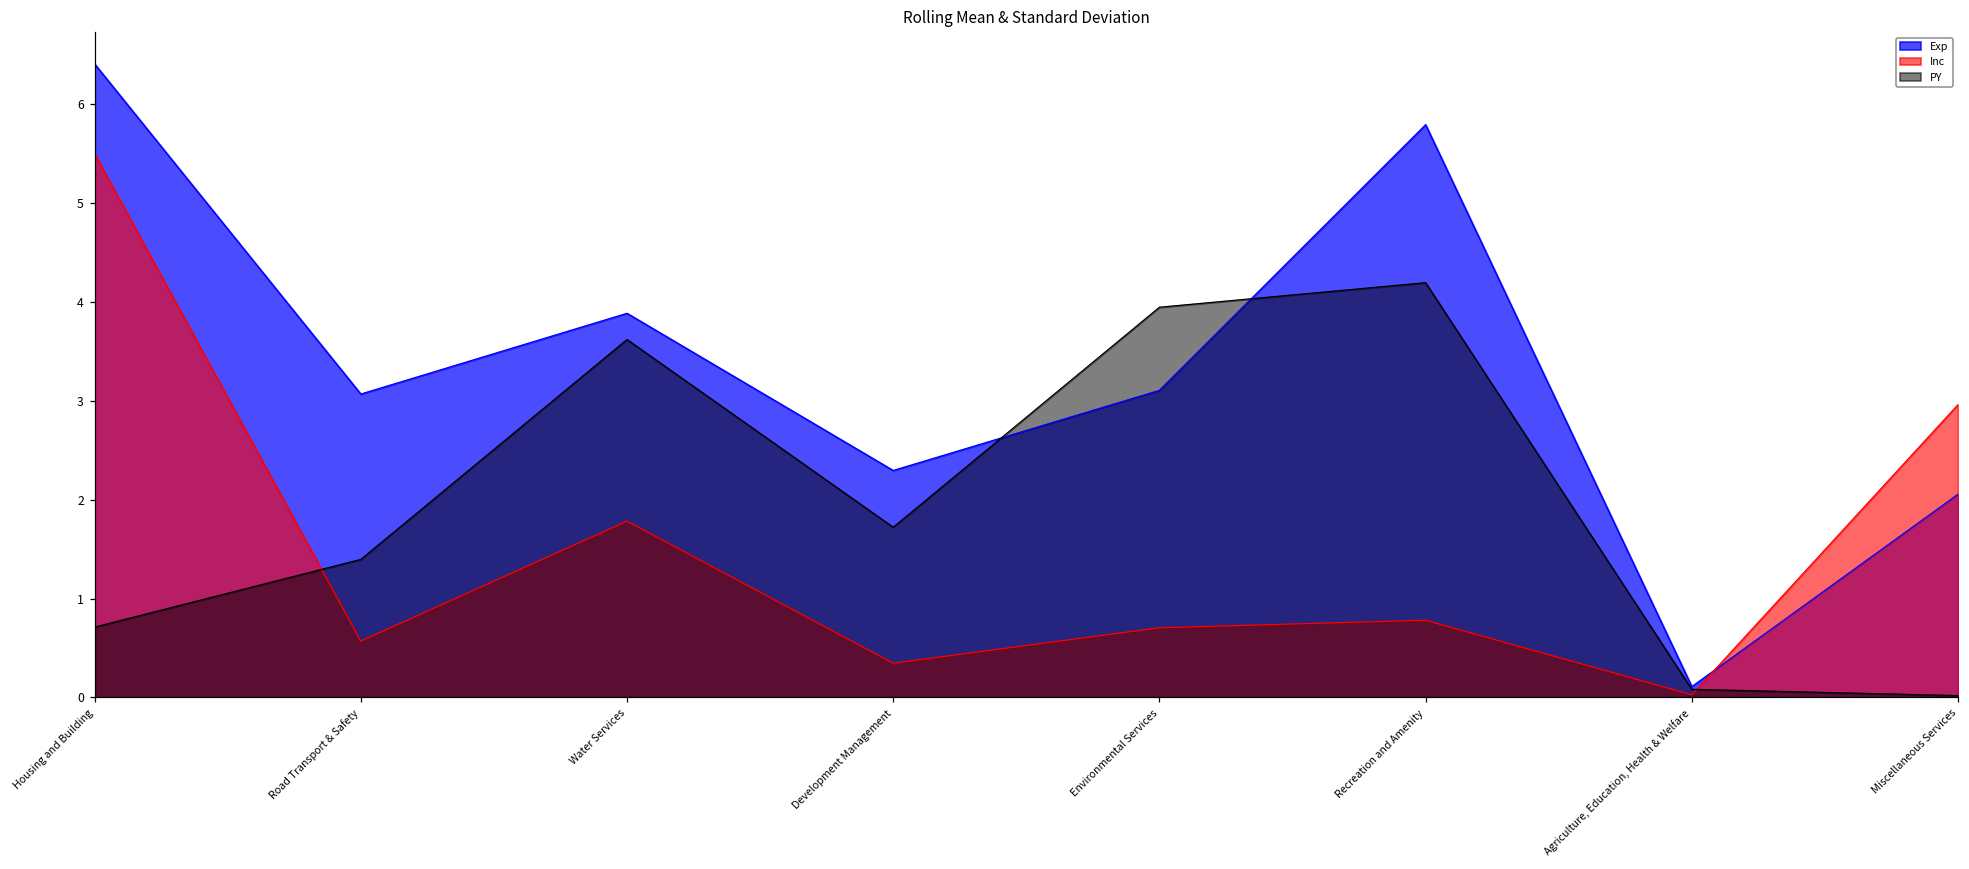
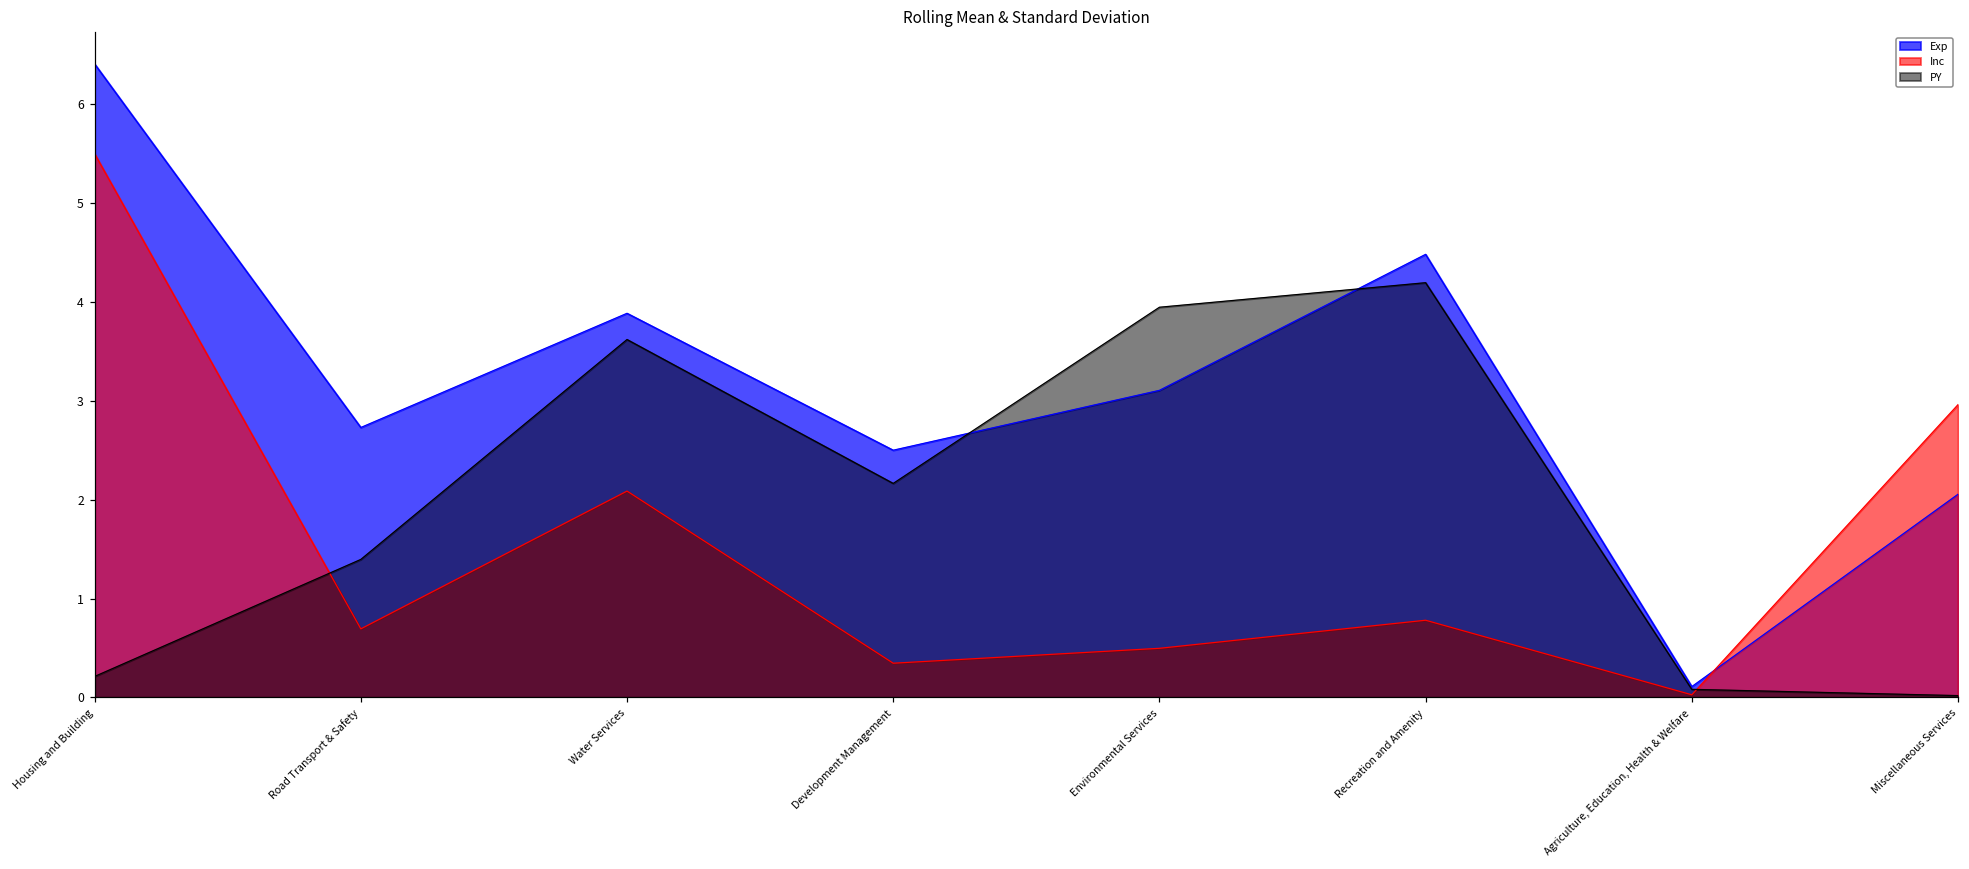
PY, Housing and Building: 0.7 -> 0.2
Exp, Road Transport & Safety: 3.1 -> 2.7
Inc, Road Transport & Safety: 0.6 -> 0.7
Inc, Water Services: 1.8 -> 2.1
Exp, Development Management: 2.3 -> 2.5
PY, Development Management: 1.7 -> 2.2
Inc, Environmental Services: 0.7 -> 0.5
Exp, Recreation and Amenity: 5.8 -> 4.5
